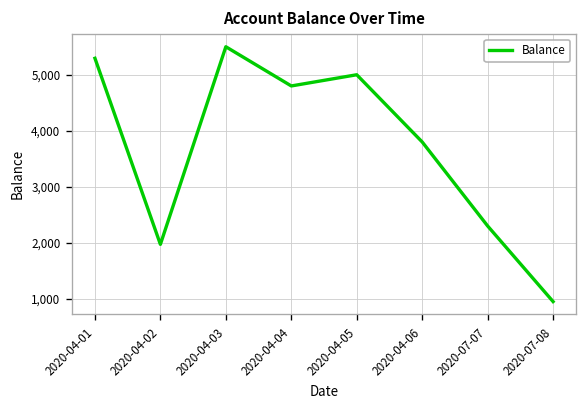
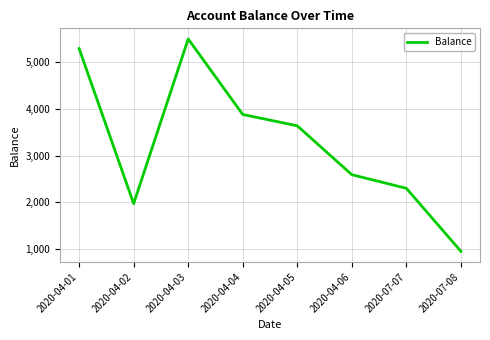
2020-04-04: 4,800 -> 3,900
2020-04-05: 5,000 -> 3,600
2020-04-06: 3,800 -> 2,600
